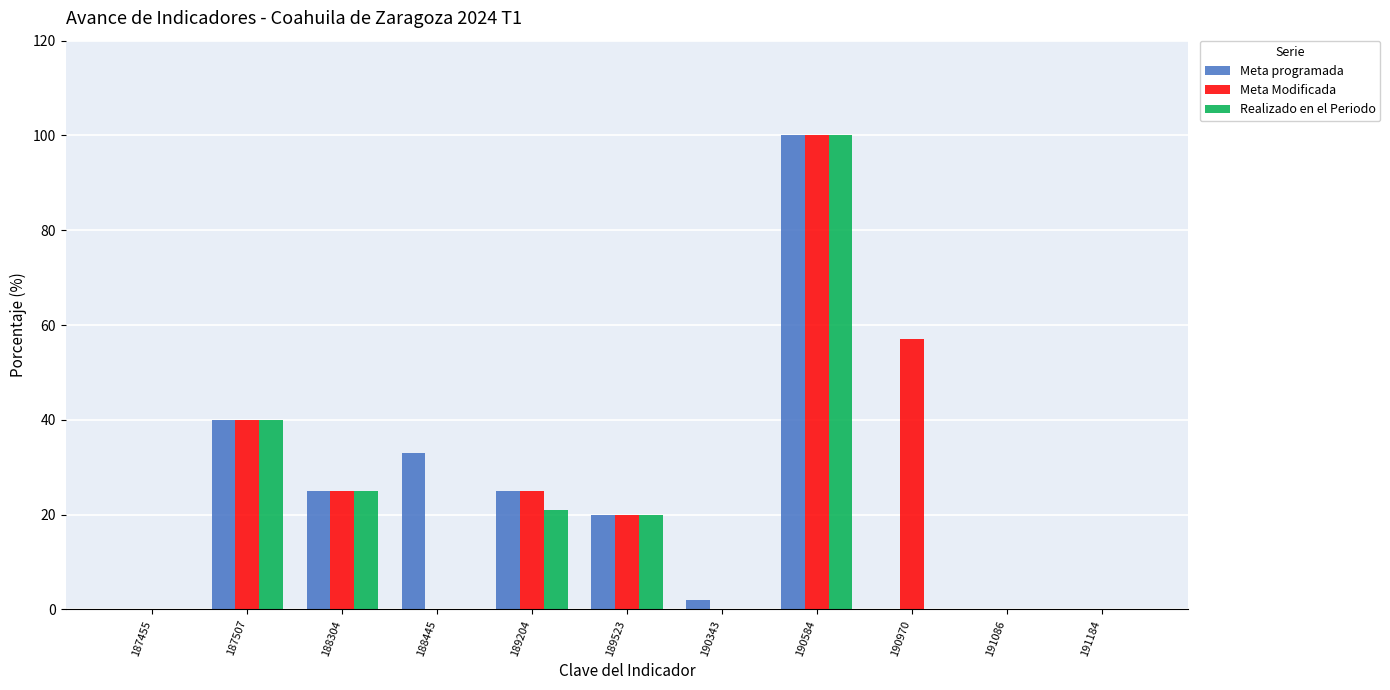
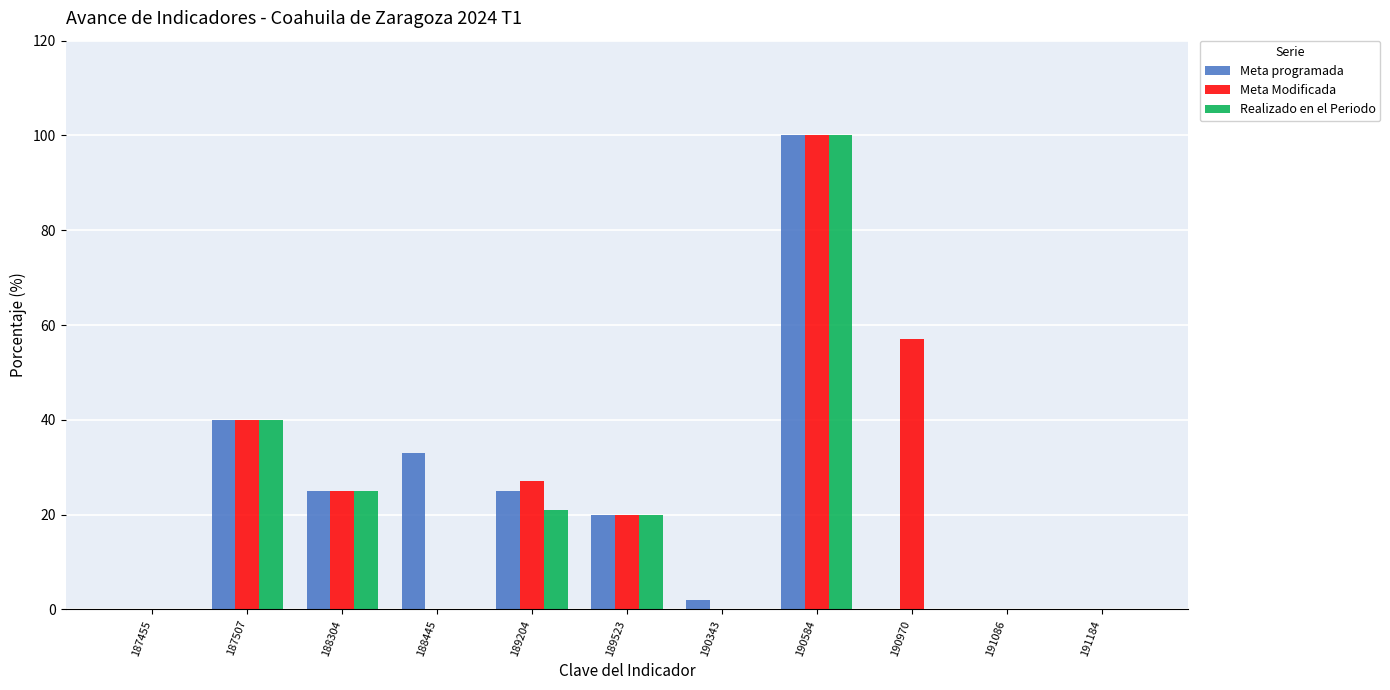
Meta Modificada, 189204: 25 -> 27
